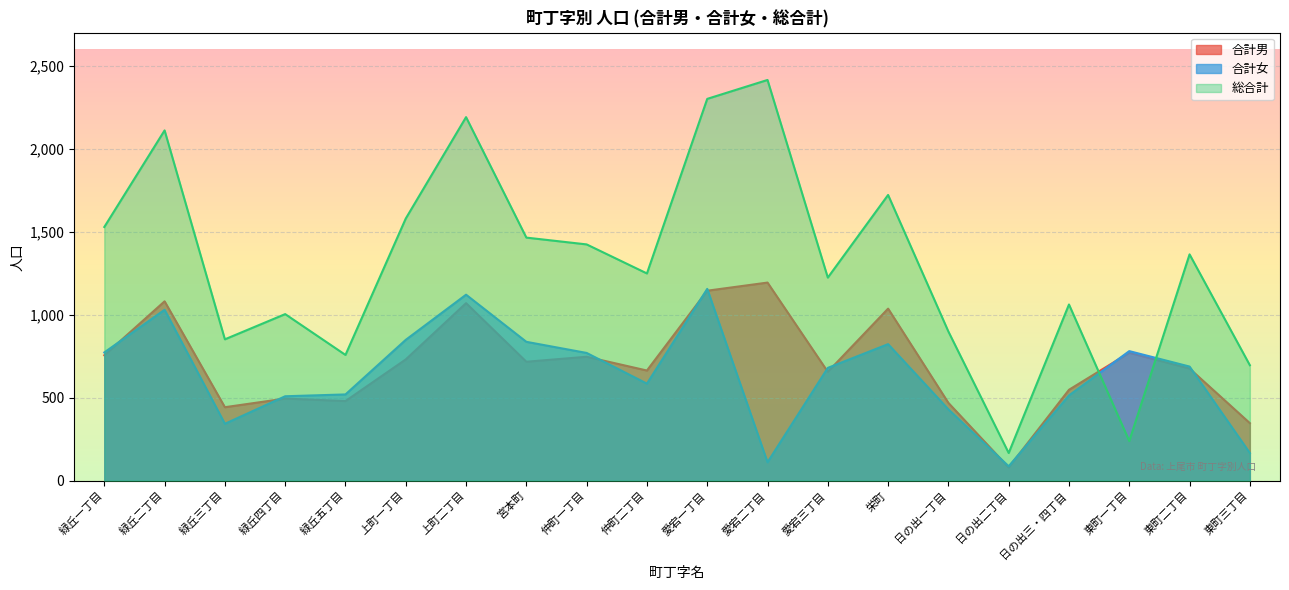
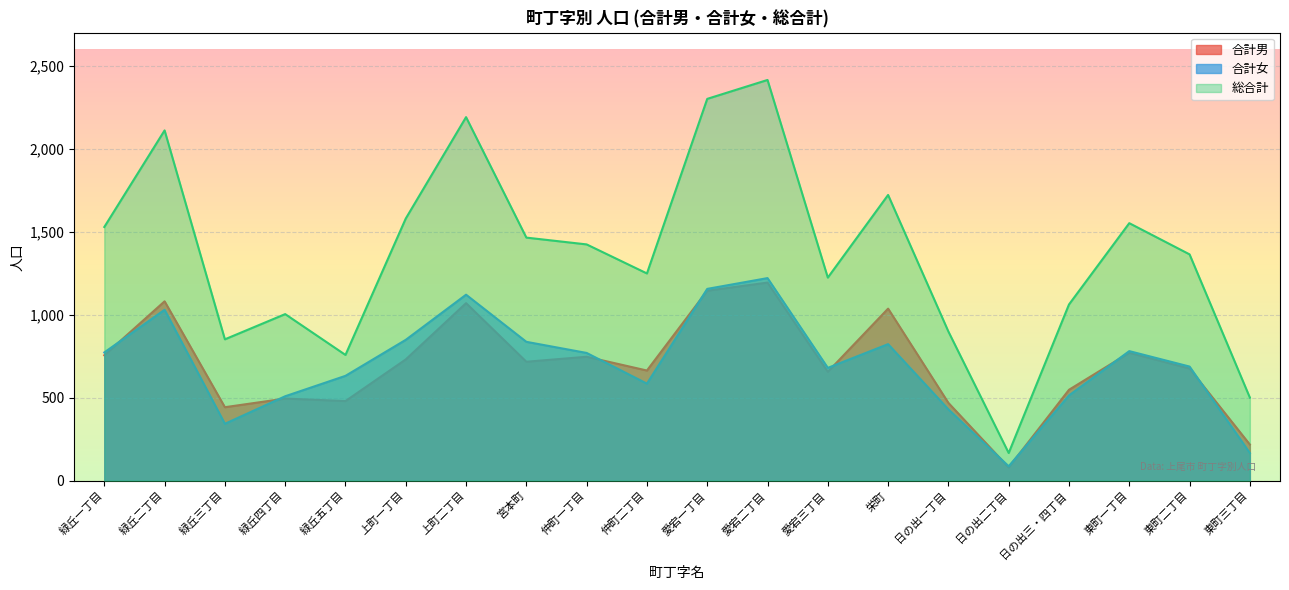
合計女, 緑丘五丁目: 520 -> 630
合計女, 愛宕二丁目: 110 -> 1,220
総合計, 東町一丁目: 240 -> 1,550
合計男, 東町三丁目: 350 -> 220
総合計, 東町三丁目: 700 -> 500
